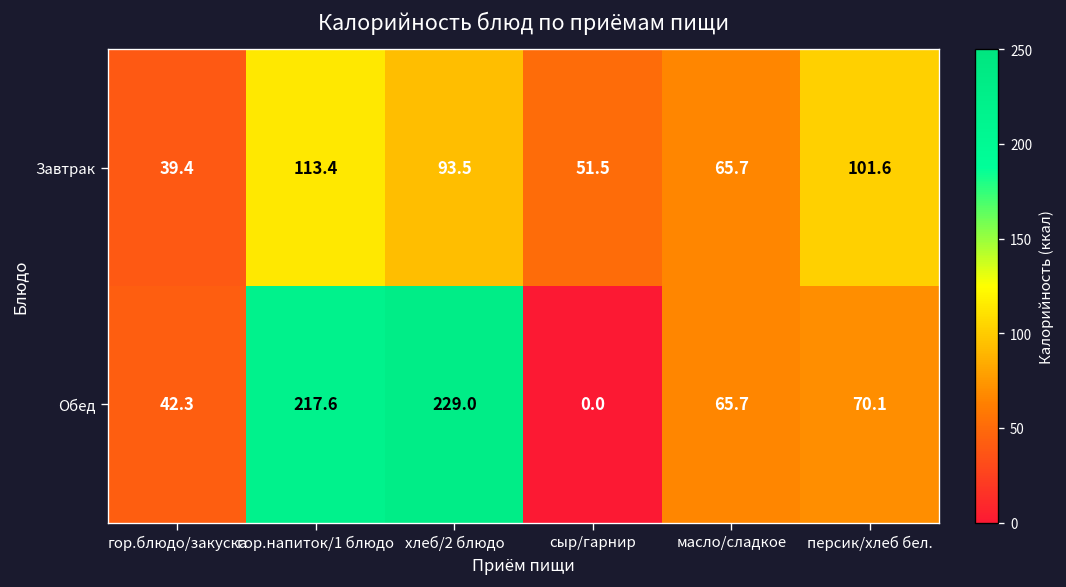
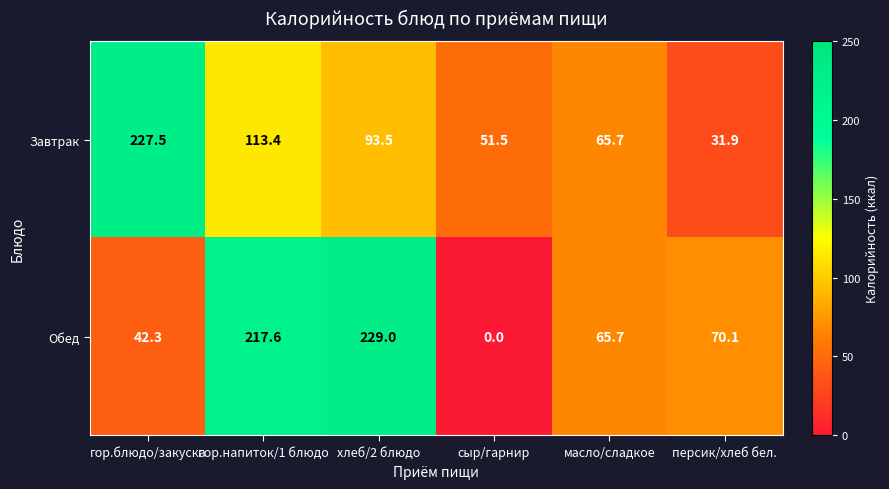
Завтрак, гор.блюдо/закуска: 39.4 -> 227.5
Завтрак, персик/хлеб бел.: 101.6 -> 31.9
